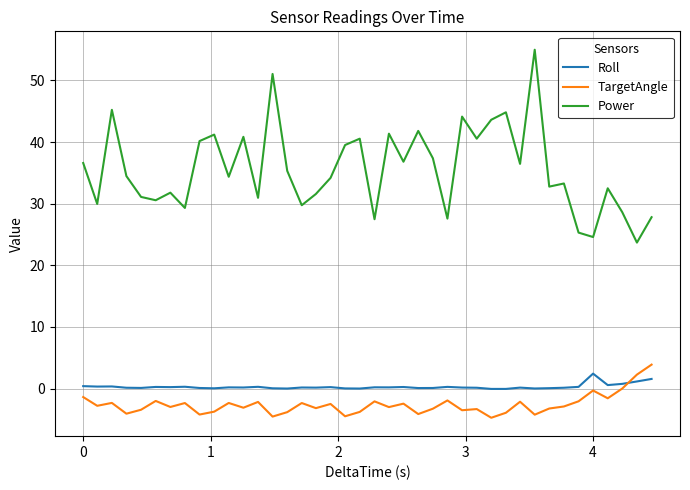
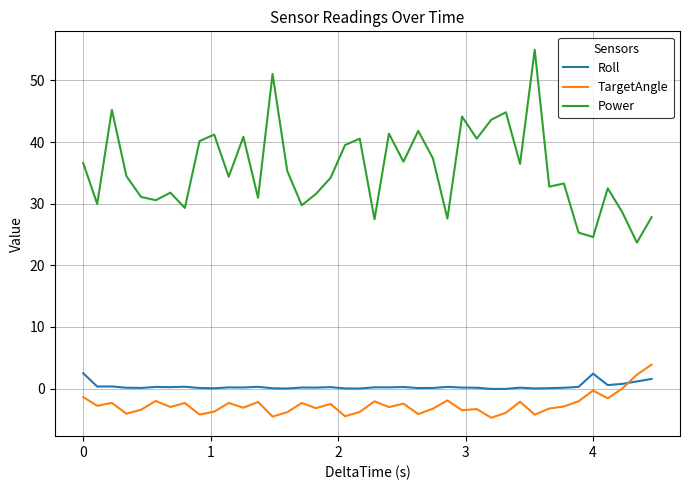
Roll, 0: 0 -> 3
